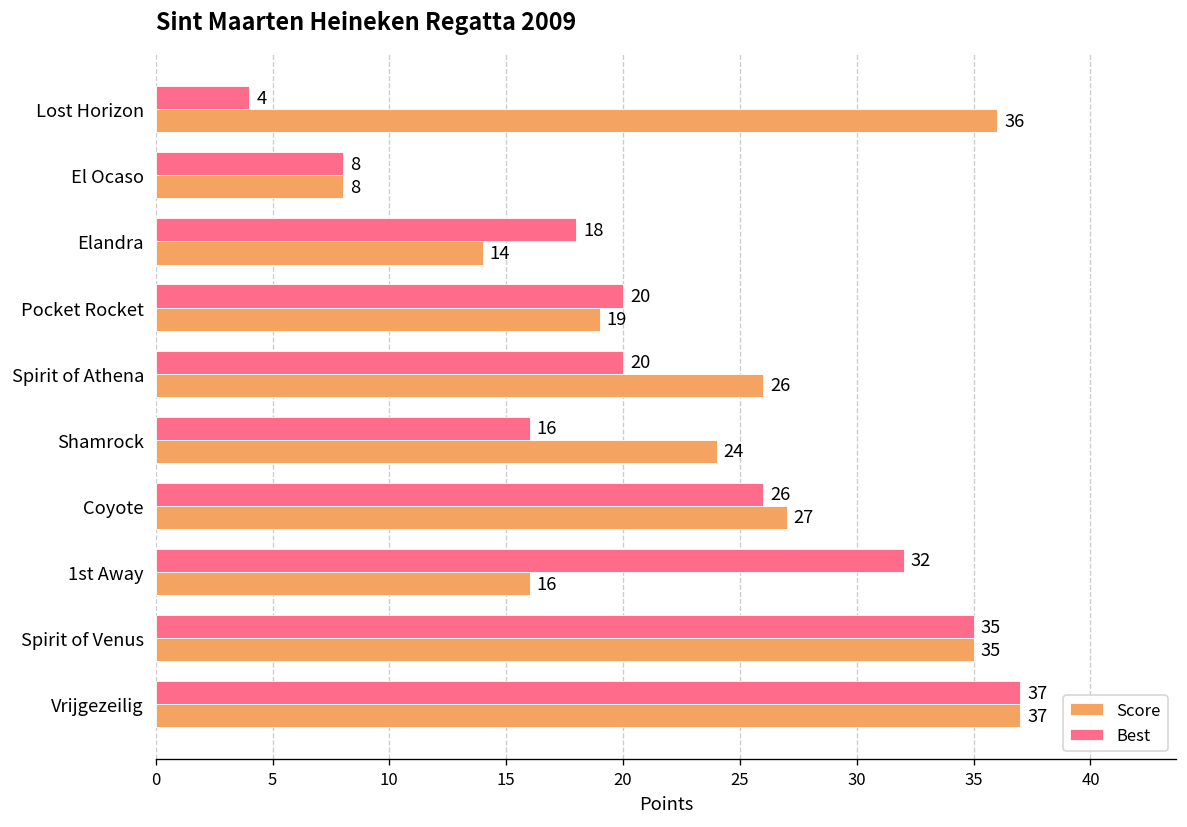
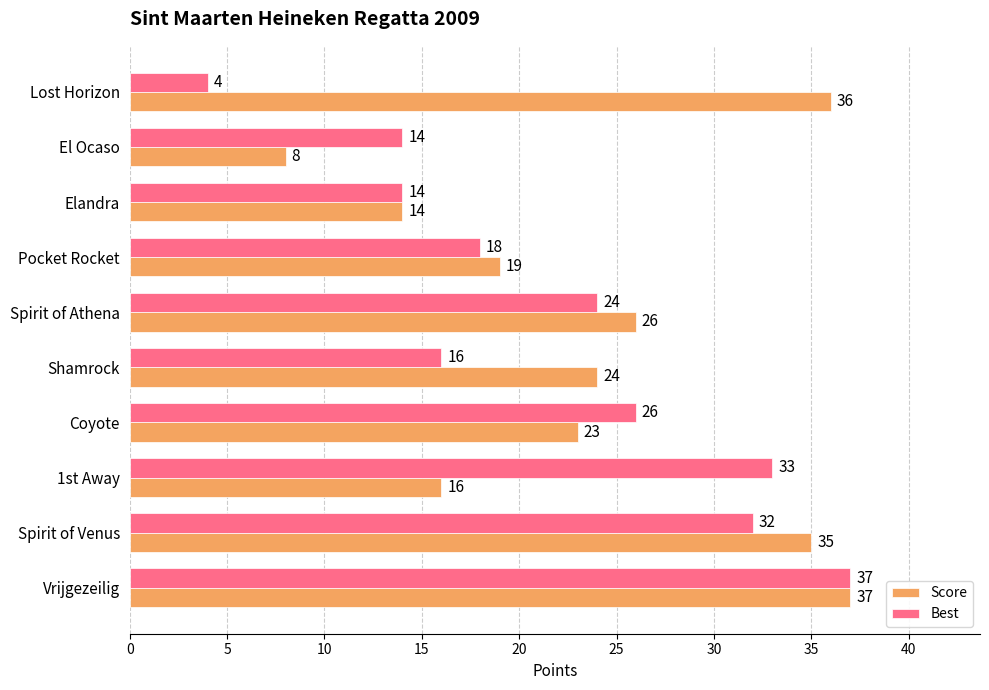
Best, El Ocaso: 8 -> 14
Best, Elandra: 18 -> 14
Best, Pocket Rocket: 20 -> 18
Best, Spirit of Athena: 20 -> 24
Score, Coyote: 27 -> 23
Best, 1st Away: 32 -> 33
Best, Spirit of Venus: 35 -> 32
